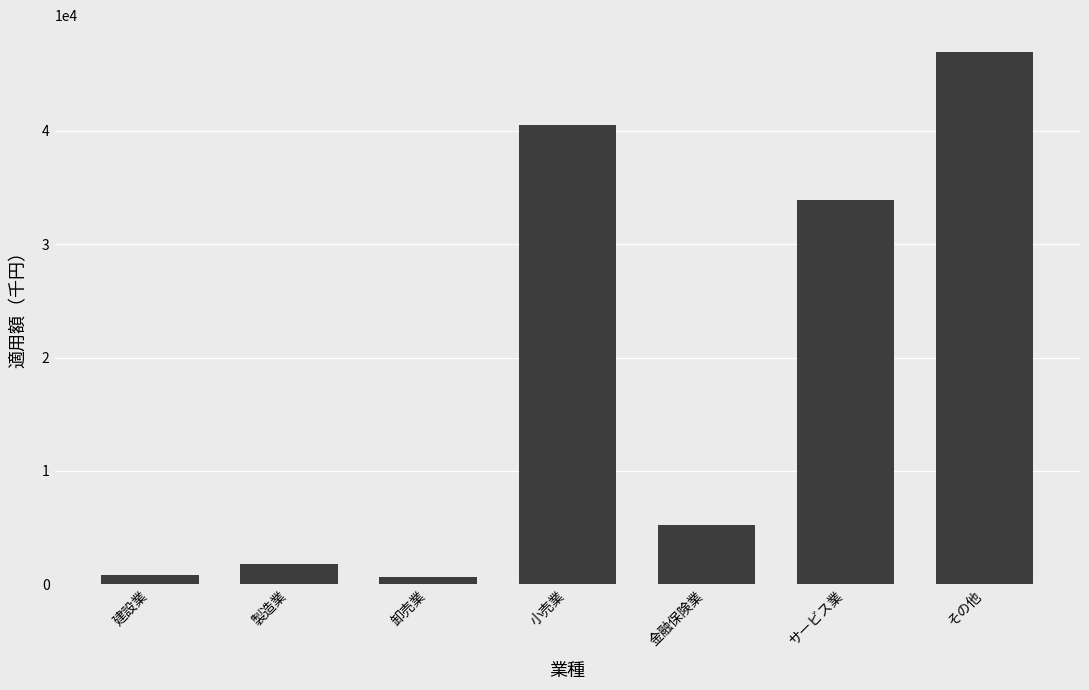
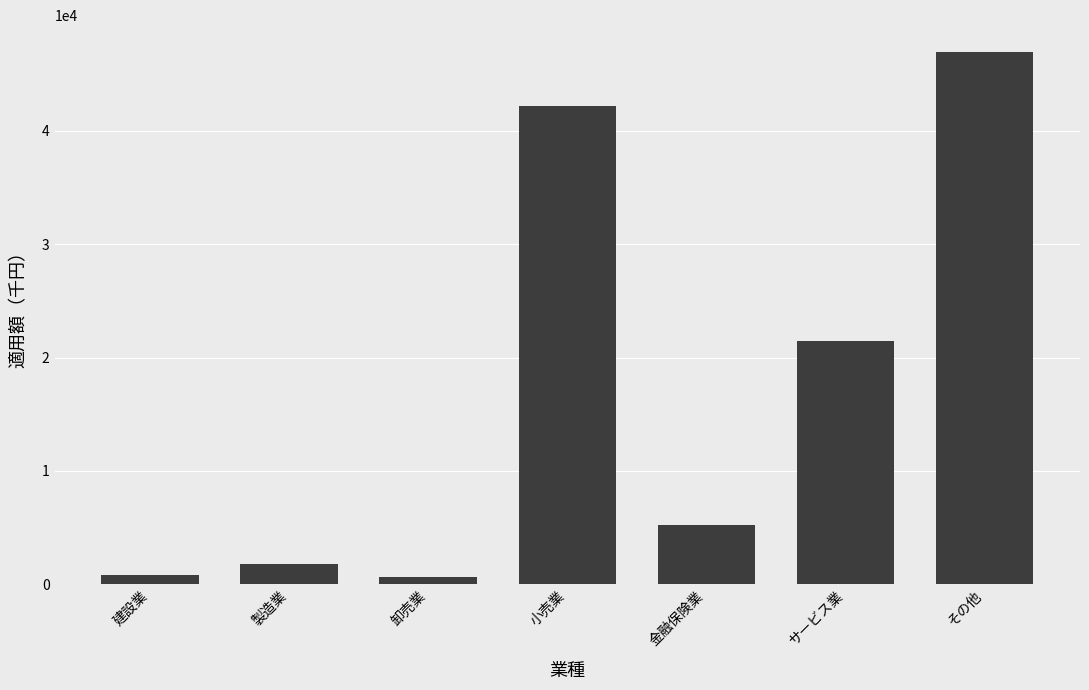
小売業: 40500 -> 42200
サービス業: 33900 -> 21500
